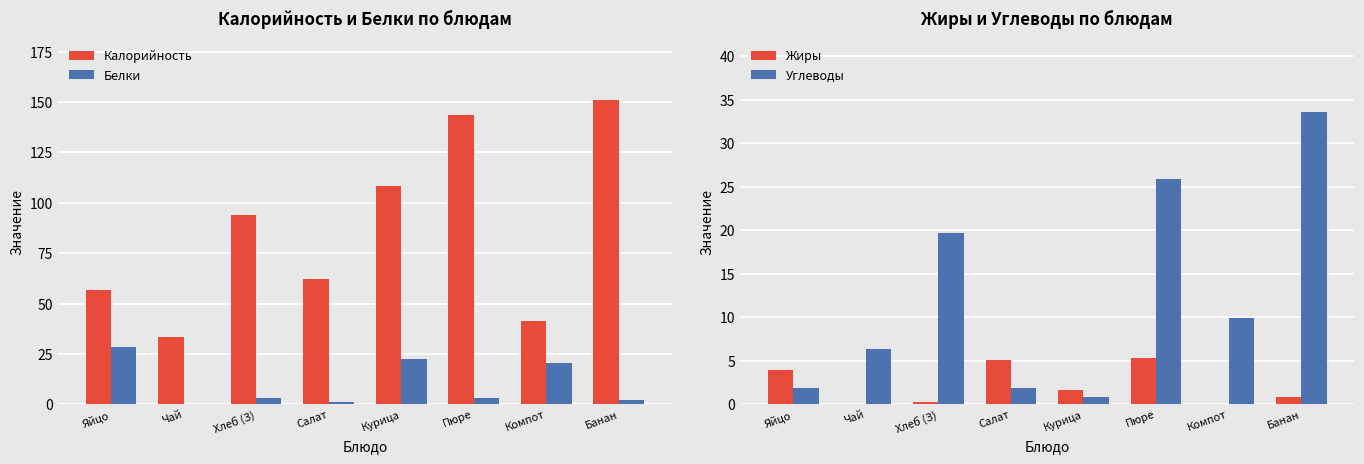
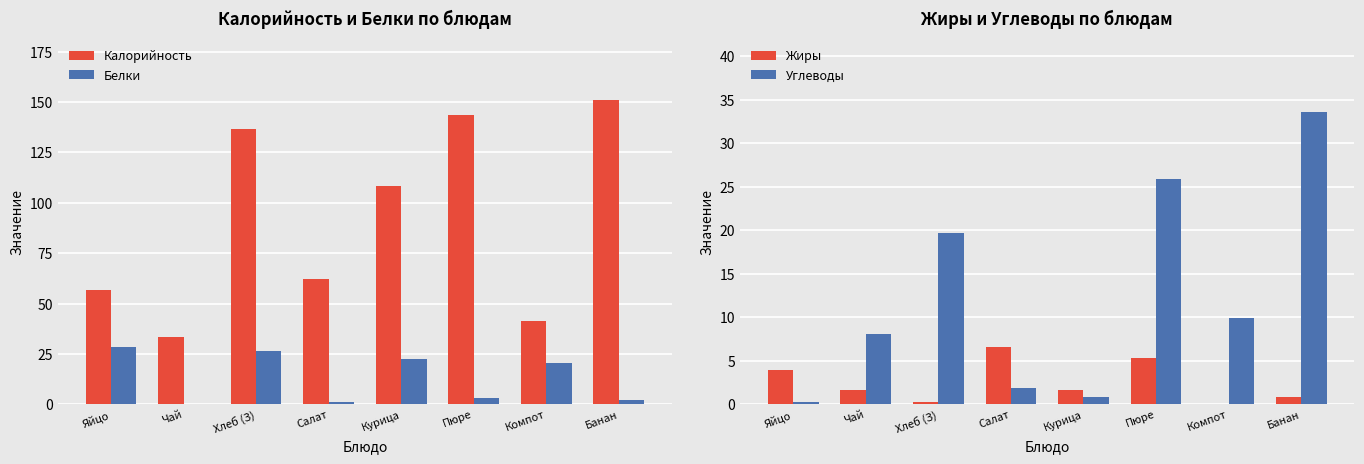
Калорийность и Белки по блюдам, Калорийность, Хлеб (З): 94 -> 137
Калорийность и Белки по блюдам, Белки, Хлеб (З): 3 -> 27
Жиры и Углеводы по блюдам, Углеводы, Яйцо: 2 -> 0
Жиры и Углеводы по блюдам, Жиры, Чай: 0 -> 2
Жиры и Углеводы по блюдам, Углеводы, Чай: 6 -> 8
Жиры и Углеводы по блюдам, Жиры, Салат: 5 -> 7
